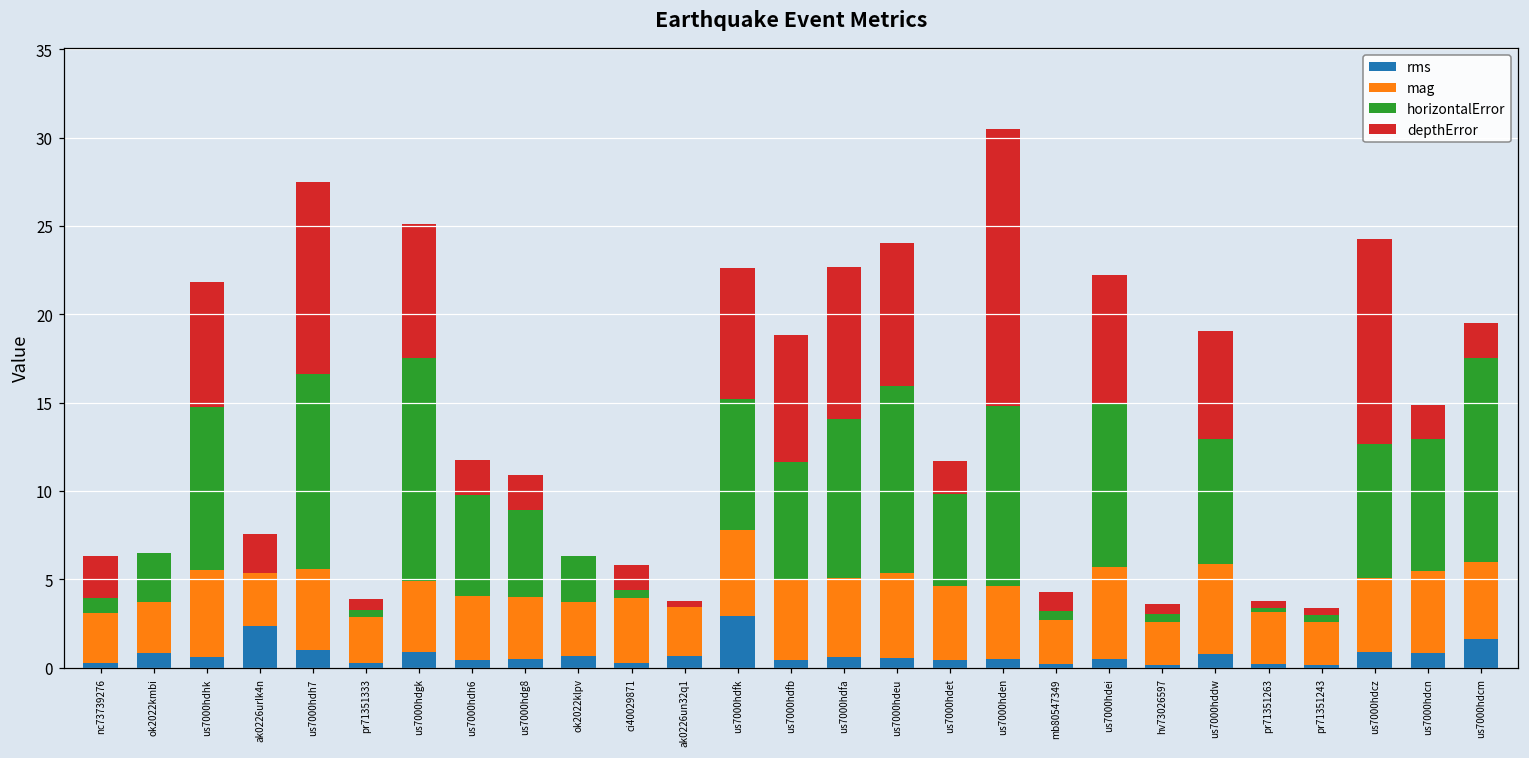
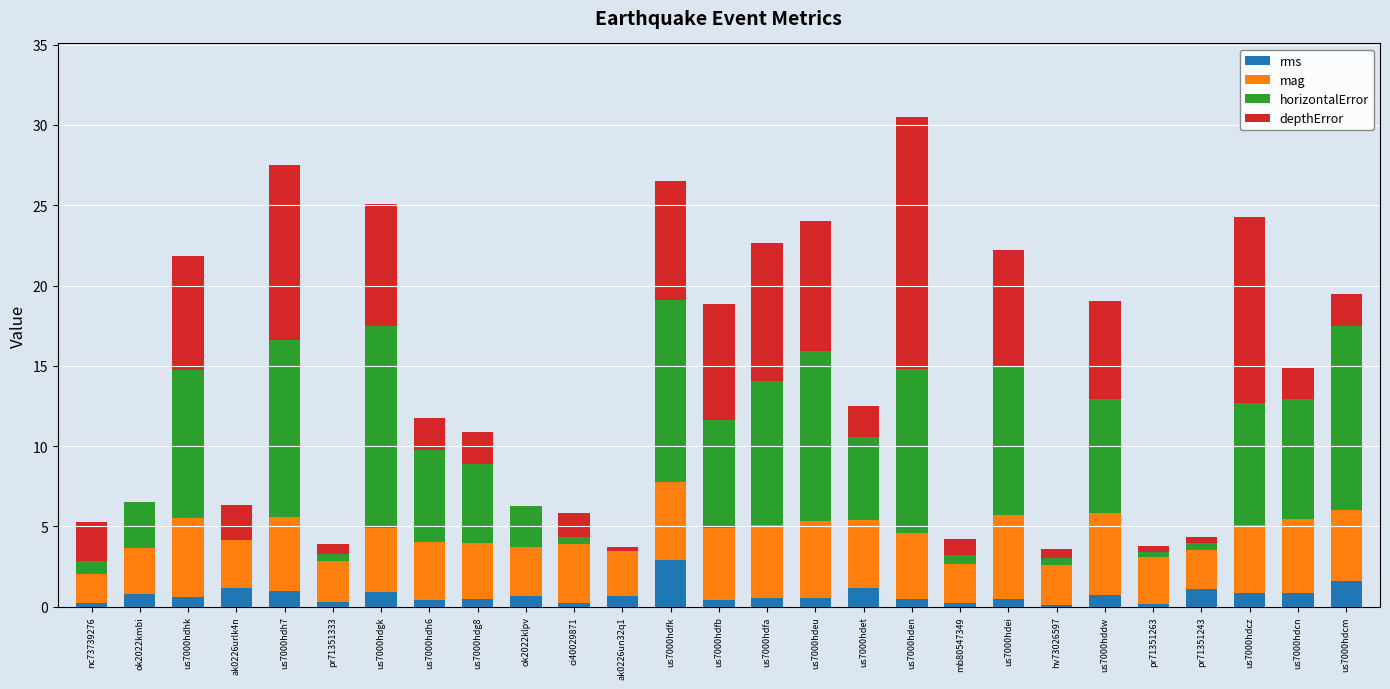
mag, nc73739276: 2.9 -> 1.8
rms, ak0226urlk4n: 2.4 -> 1.1
horizontalError, us7000hdfk: 7.4 -> 11.3
rms, us7000hdet: 0.4 -> 1.2
rms, pr71351243: 0.1 -> 1.1
